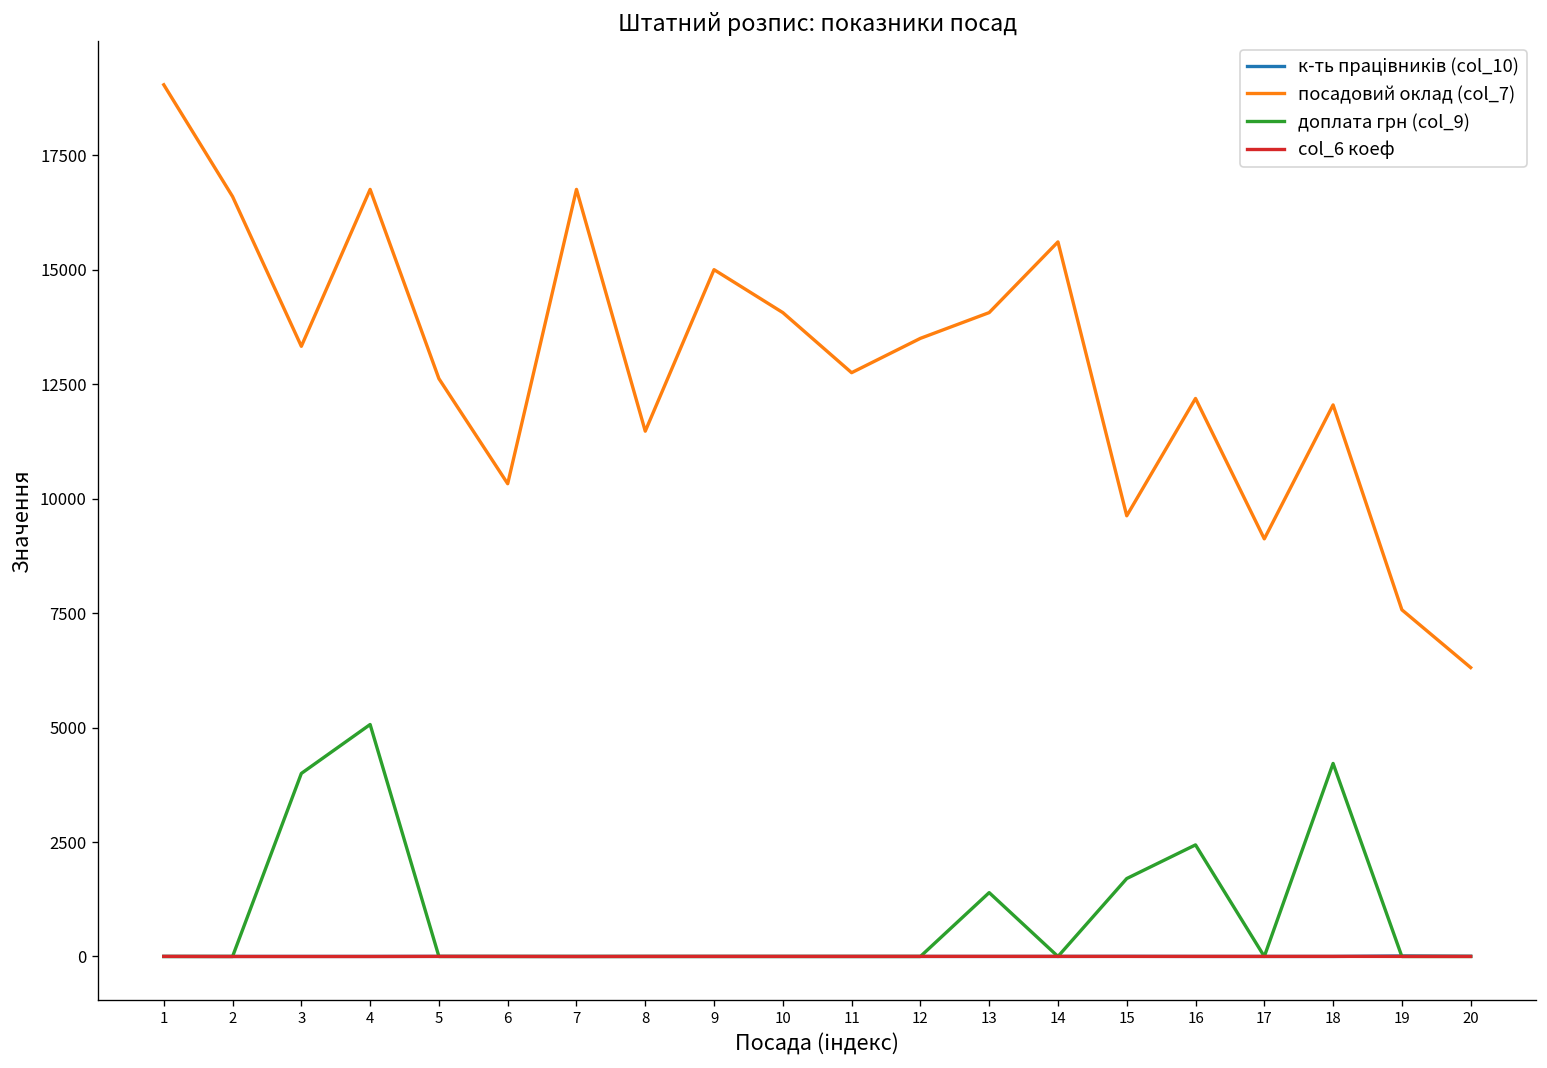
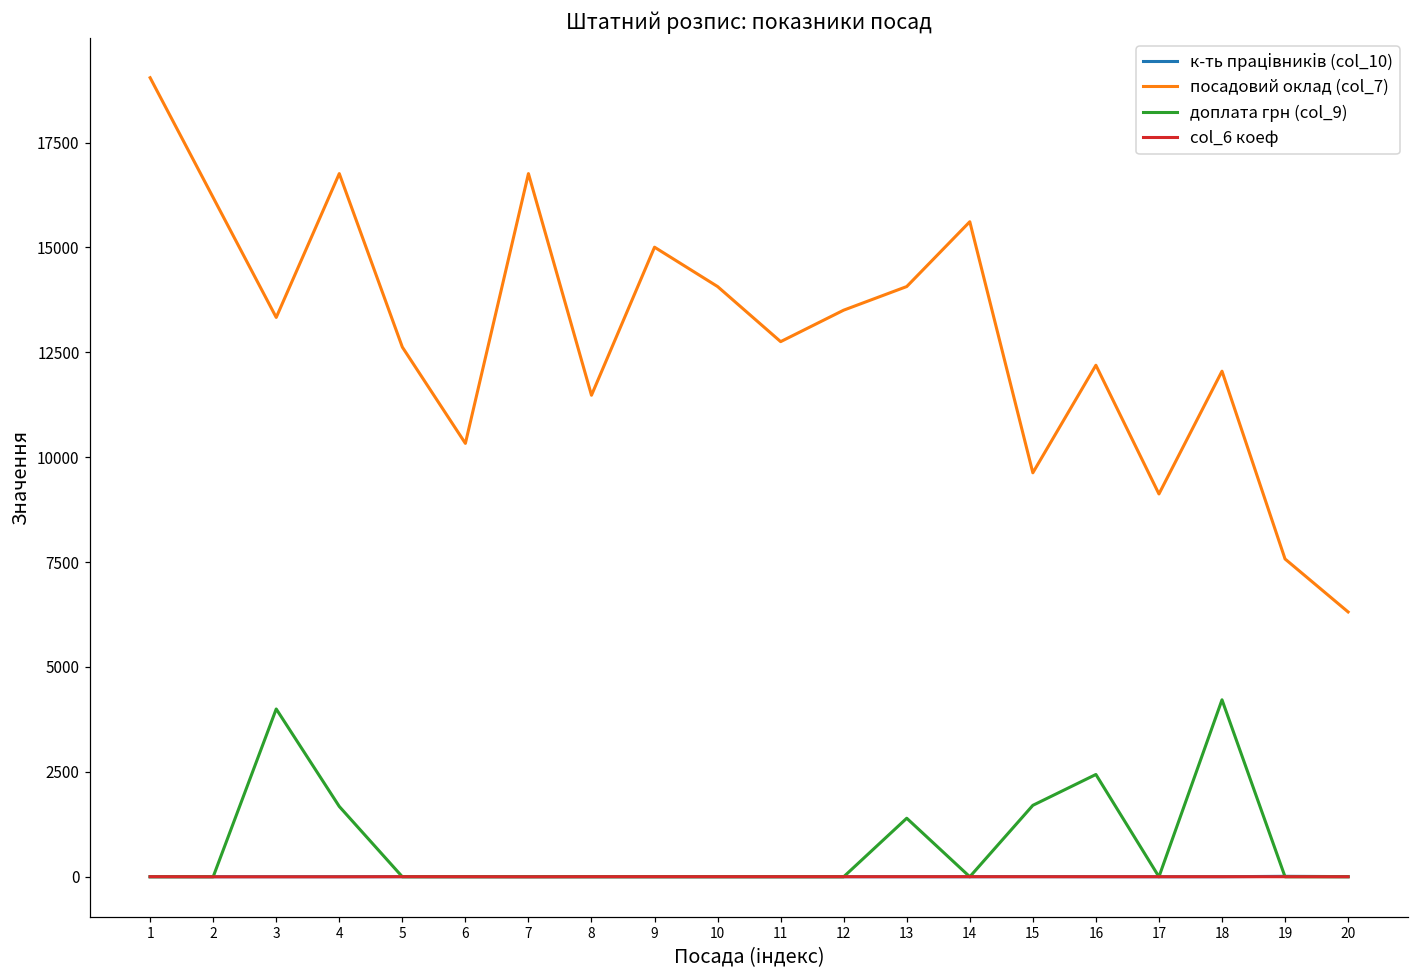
посадовий оклад (col_7), 2: 16600 -> 16200
доплата грн (col_9), 4: 5100 -> 1700
